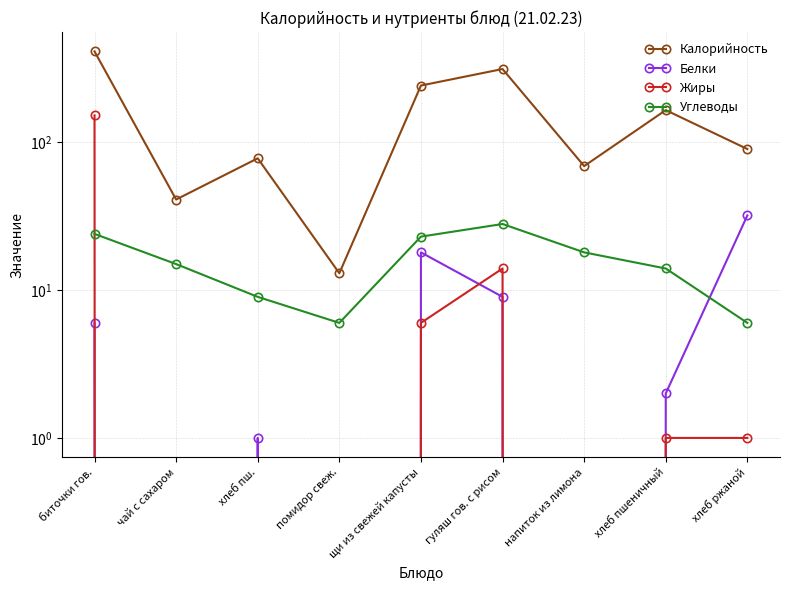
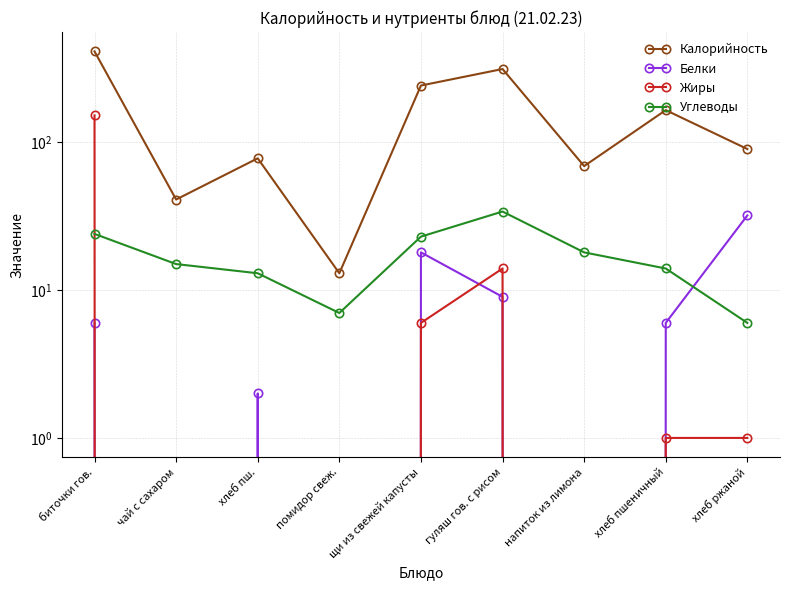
Белки, хлеб пш.: 1 -> 2
Углеводы, хлеб пш.: 9 -> 13
Углеводы, помидор свеж.: 6 -> 7
Углеводы, гуляш гов. с рисом: 28 -> 34
Белки, хлеб пшеничный: 2 -> 6
